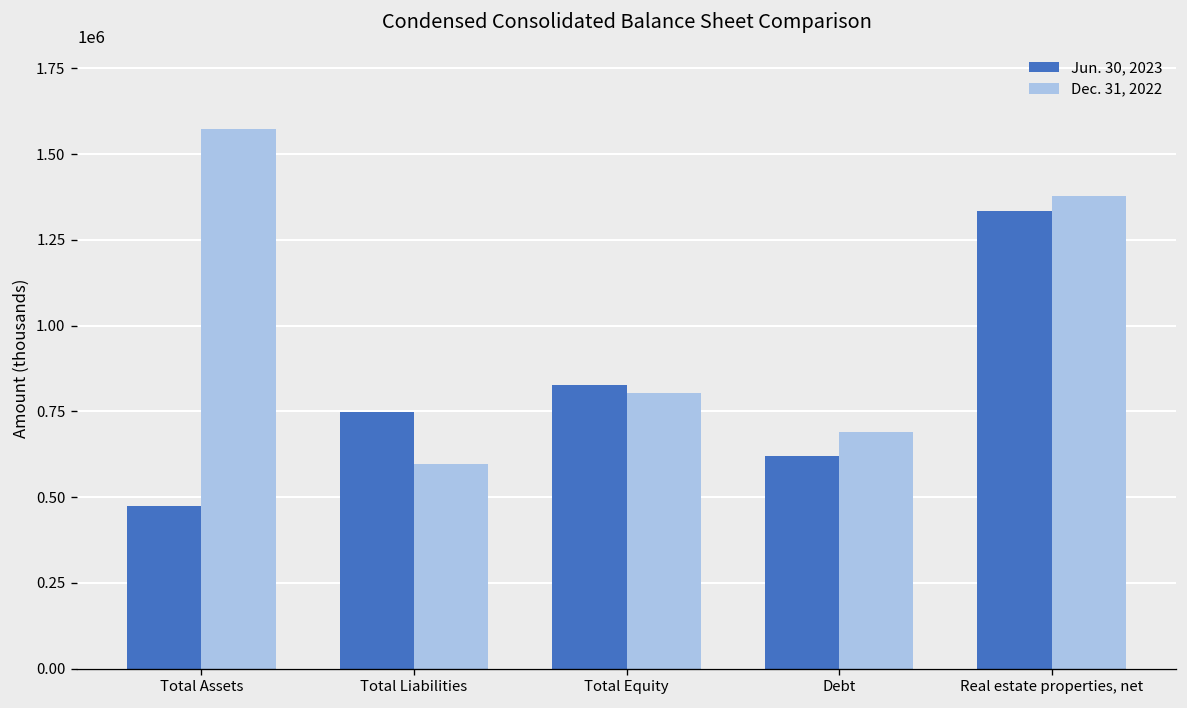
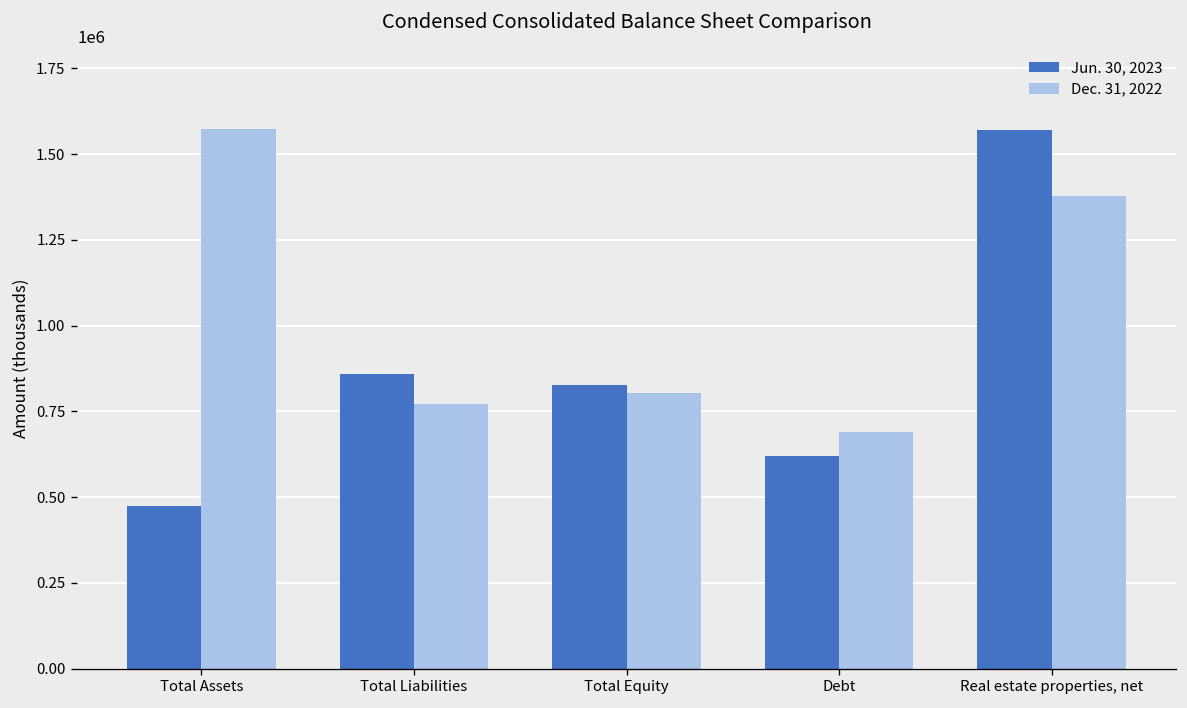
Jun. 30, 2023, Total Liabilities: 750000 -> 860000
Dec. 31, 2022, Total Liabilities: 600000 -> 770000
Jun. 30, 2023, Real estate properties, net: 1330000 -> 1570000
